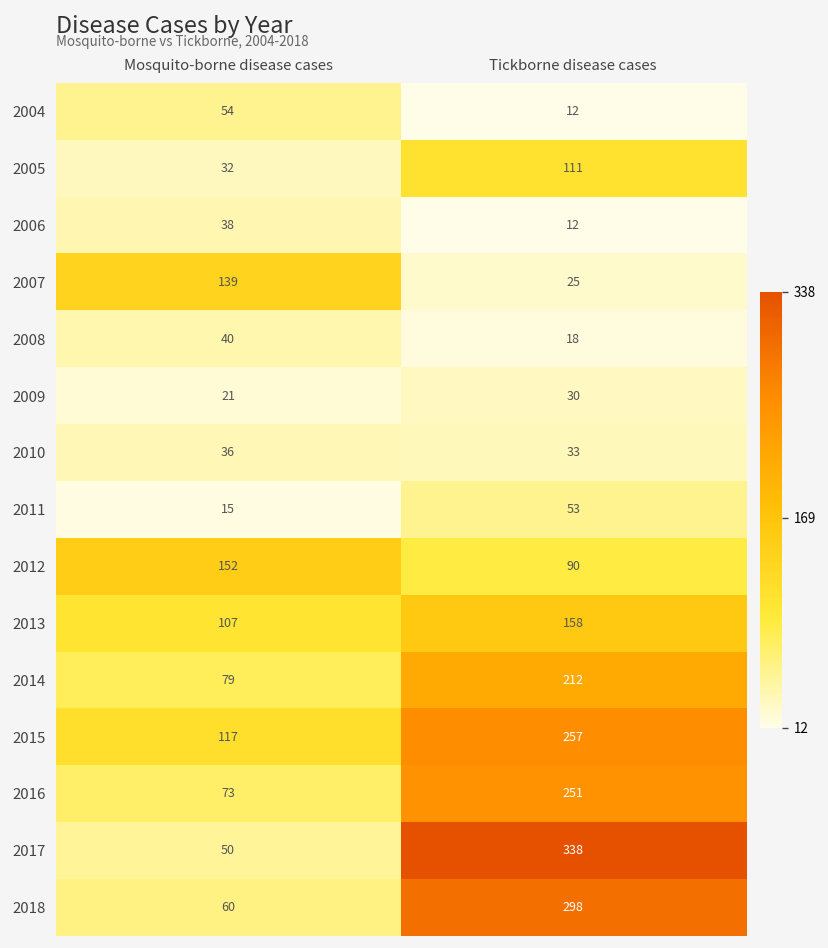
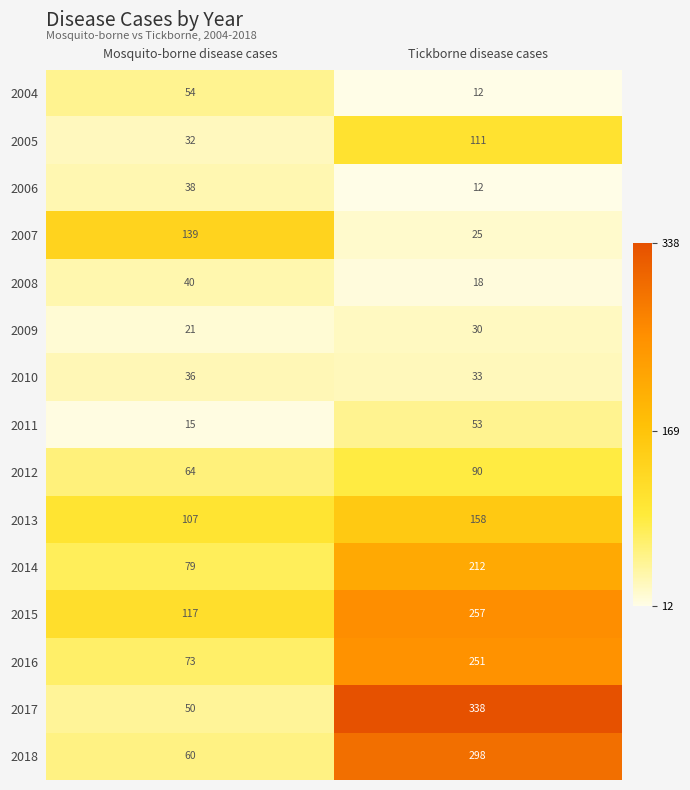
2012, Mosquito-borne disease cases: 152 -> 64
